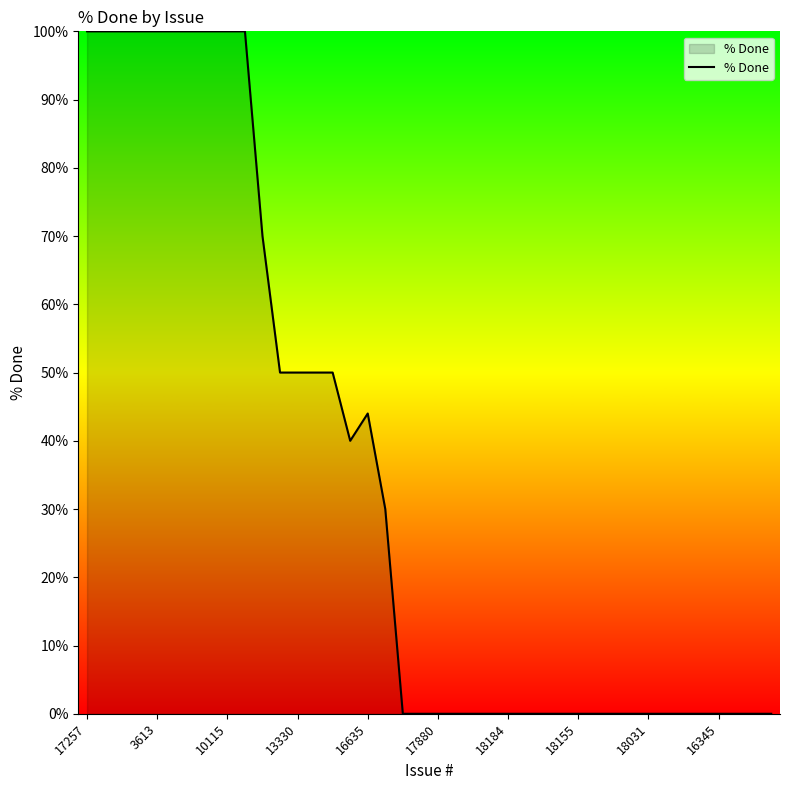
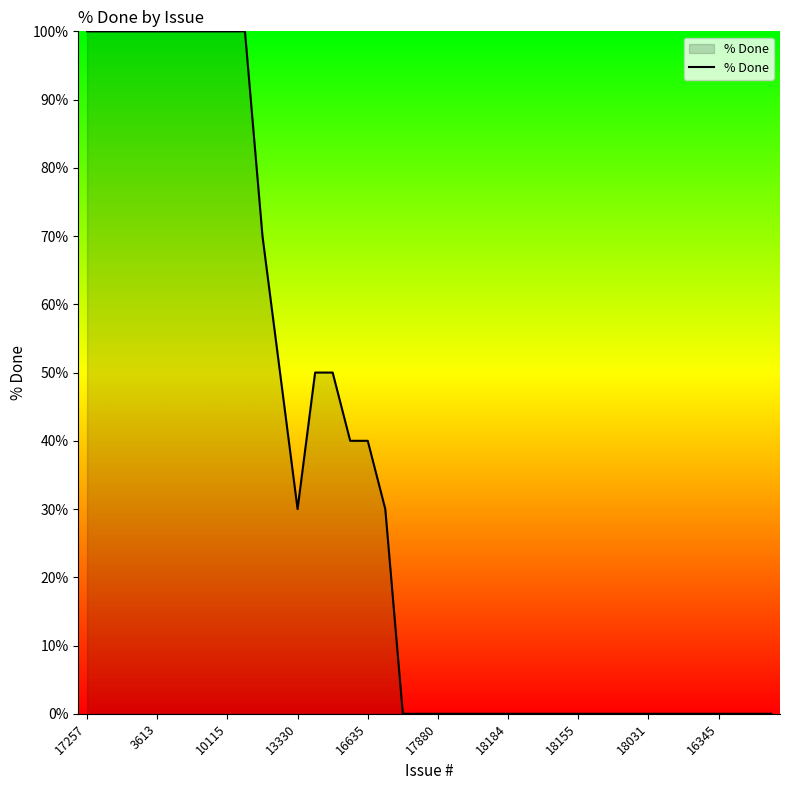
13330: 50% -> 30%
16635: 44% -> 40%
